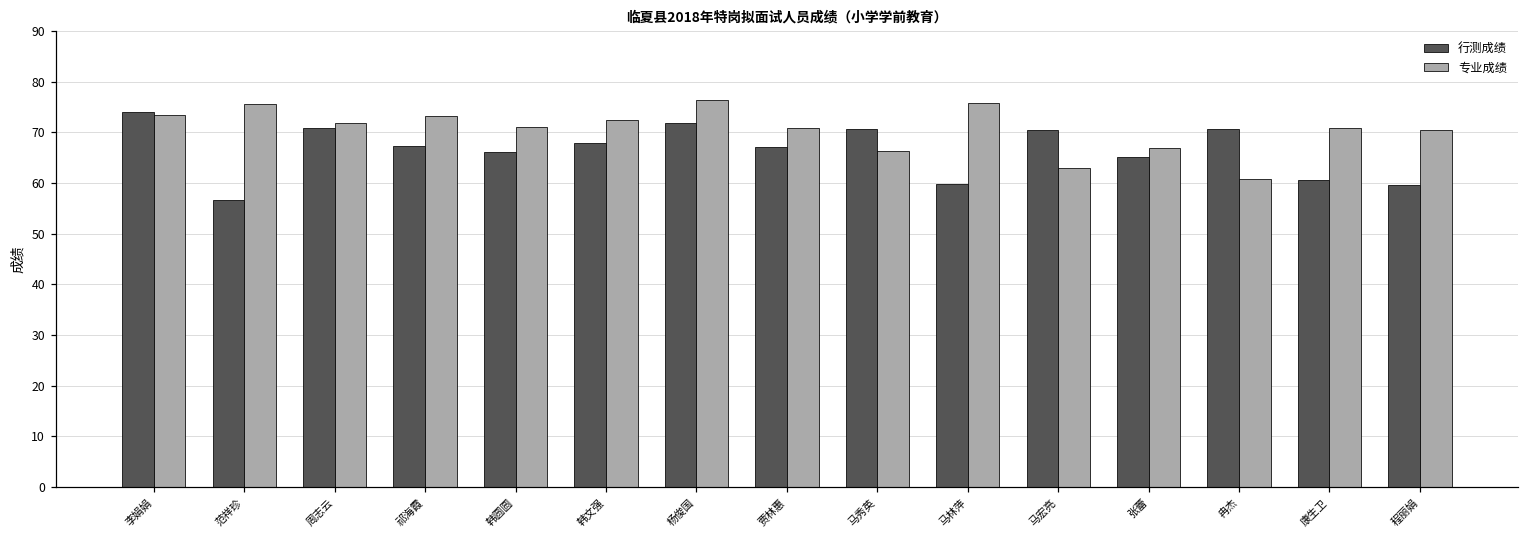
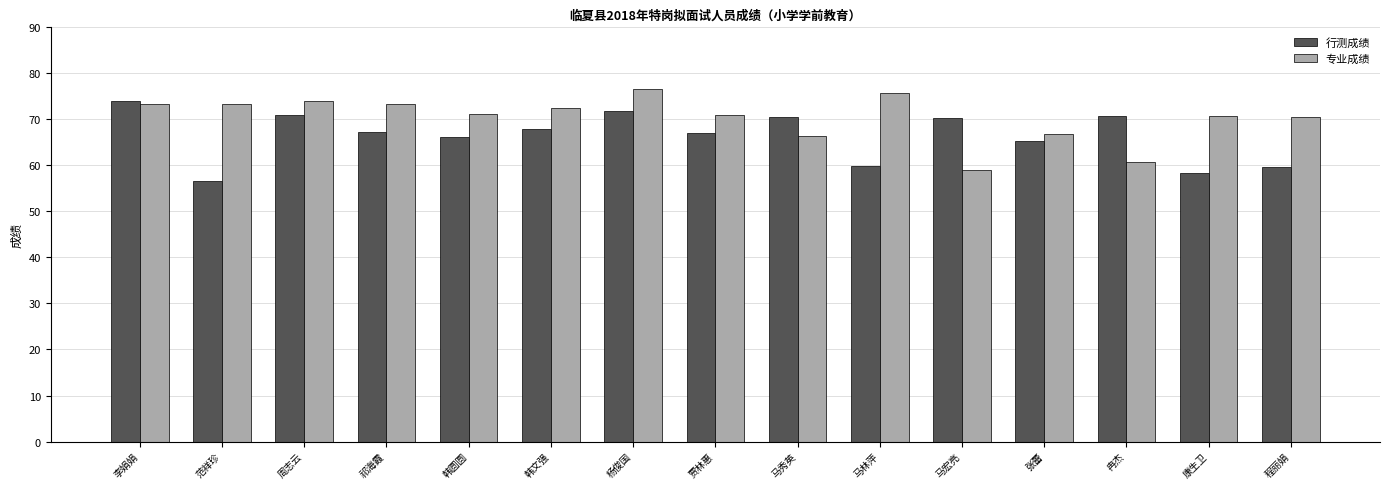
专业成绩, 范祥珍: 76 -> 73
专业成绩, 周志云: 72 -> 74
专业成绩, 马宏亮: 63 -> 59
行测成绩, 康生卫: 61 -> 58
